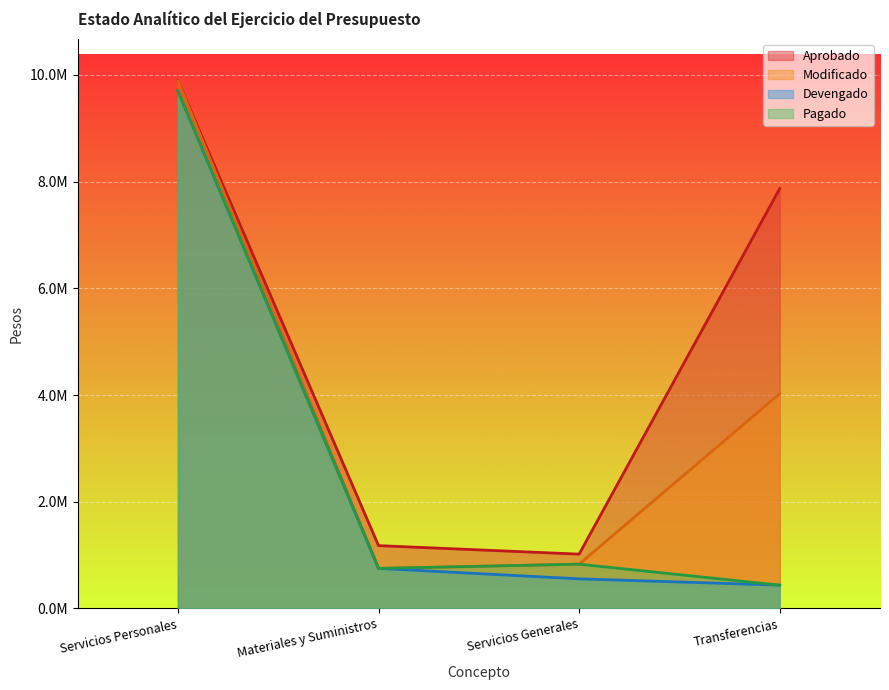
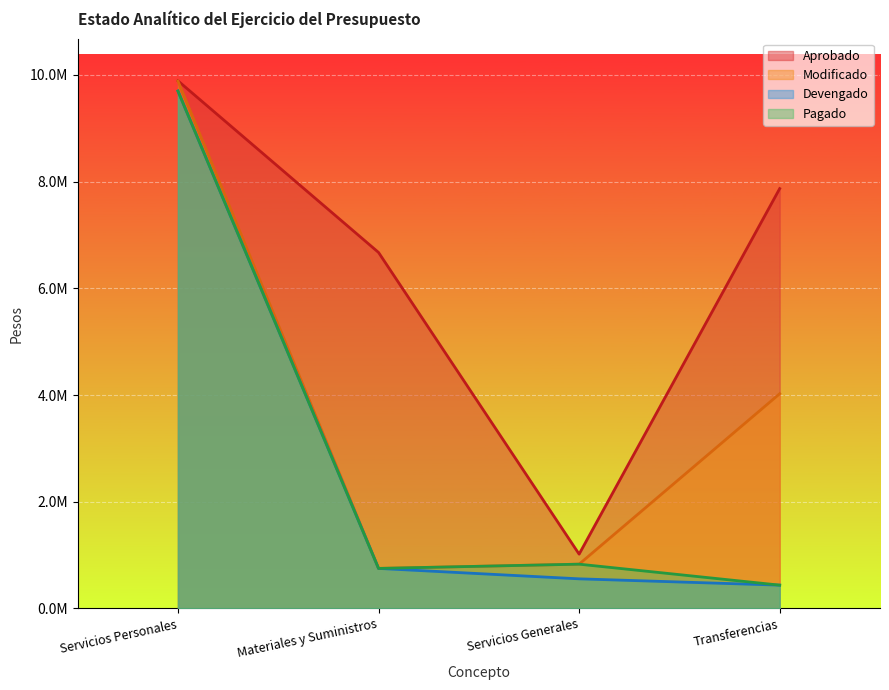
Aprobado, Materiales y Suministros: 1200000 -> 6700000
